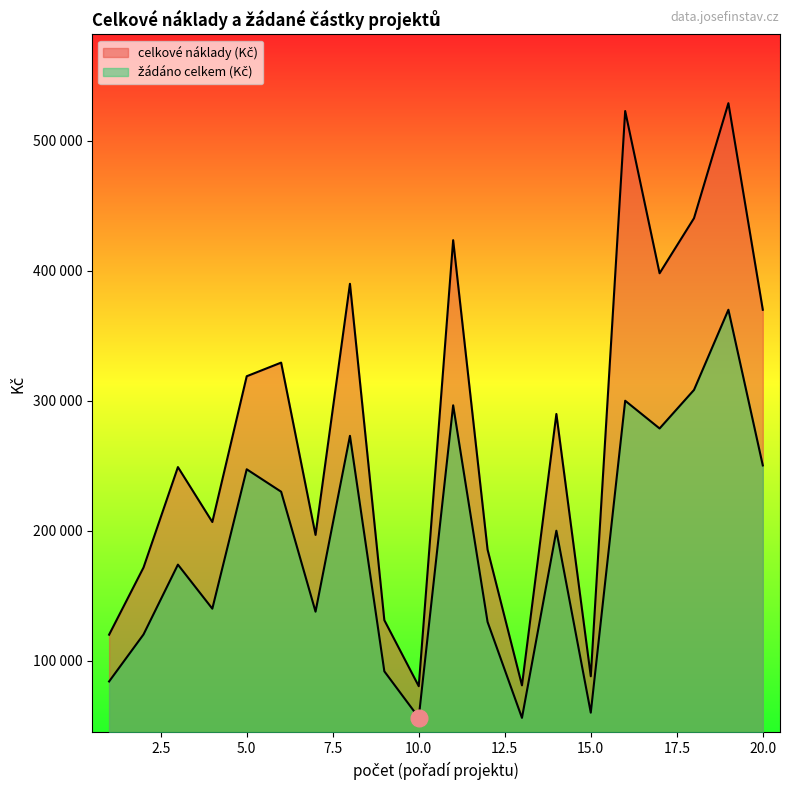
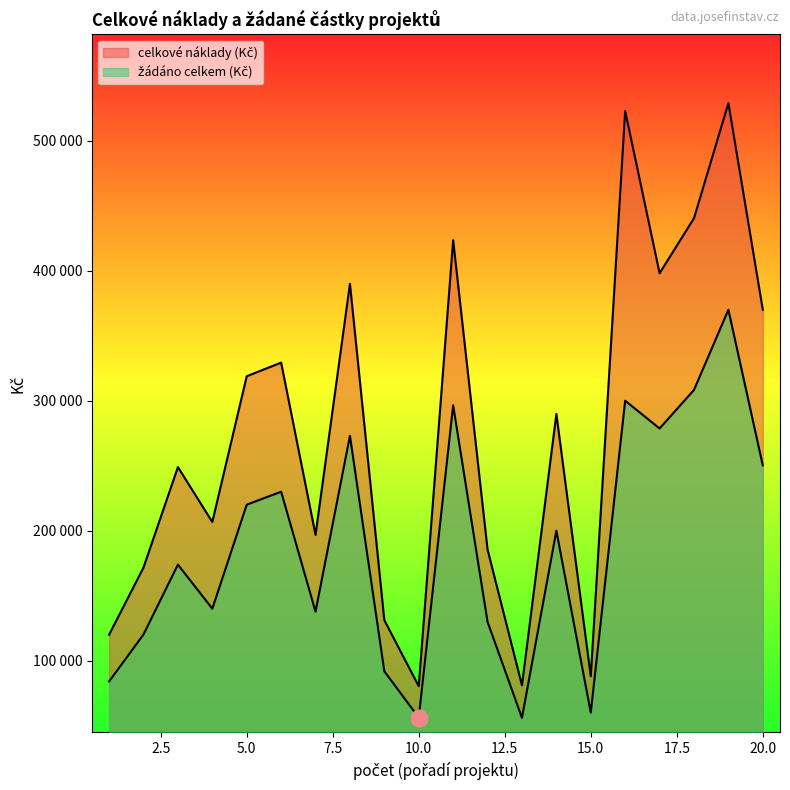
žádáno celkem (Kč), 5.0: 247000 -> 220000
